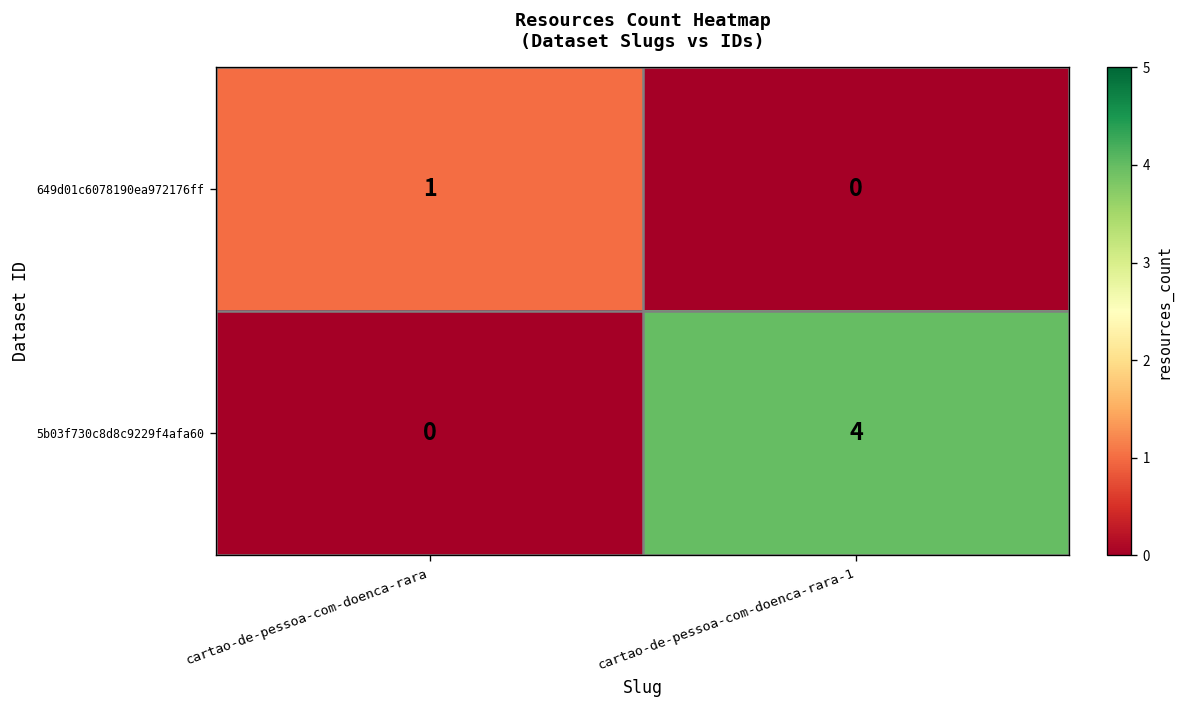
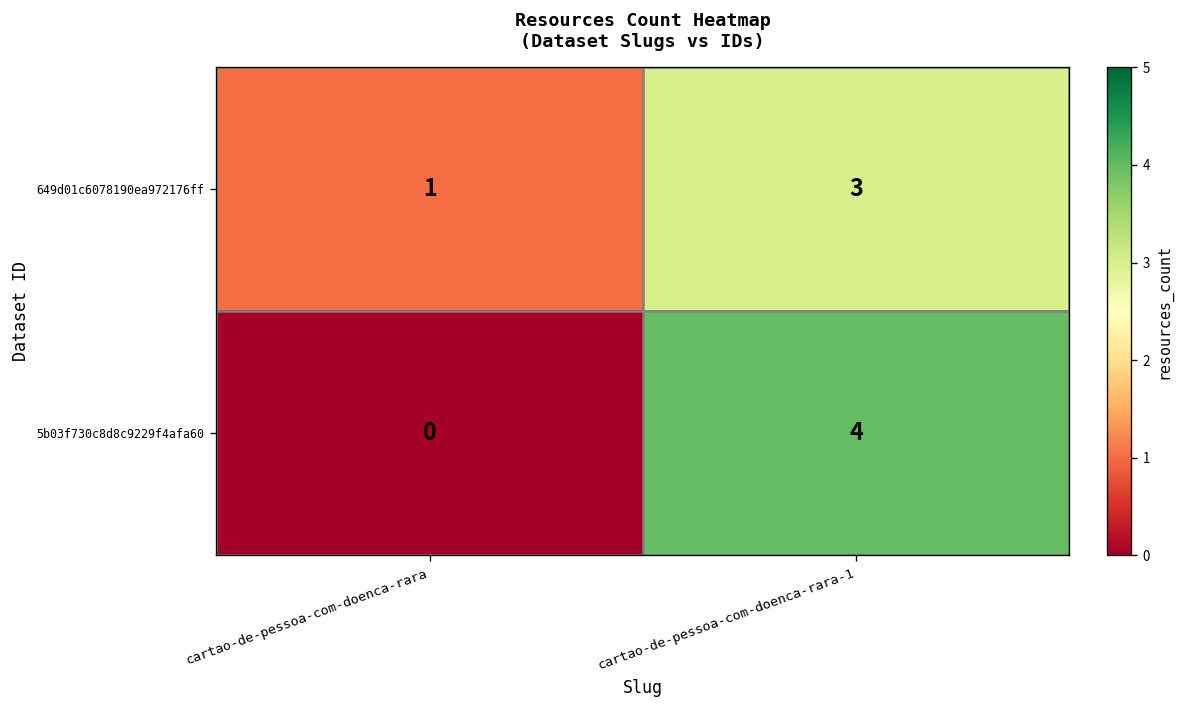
649d01c6078190ea972176ff, cartao-de-pessoa-com-doenca-rara-1: 0 -> 3
